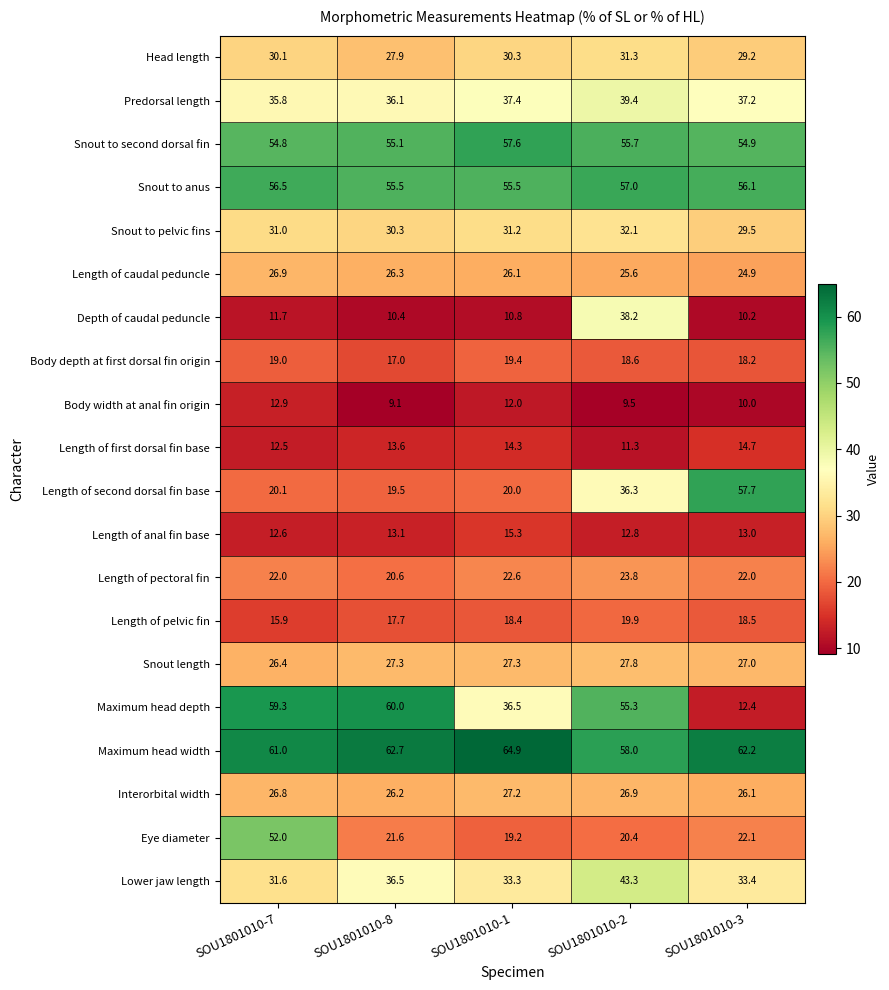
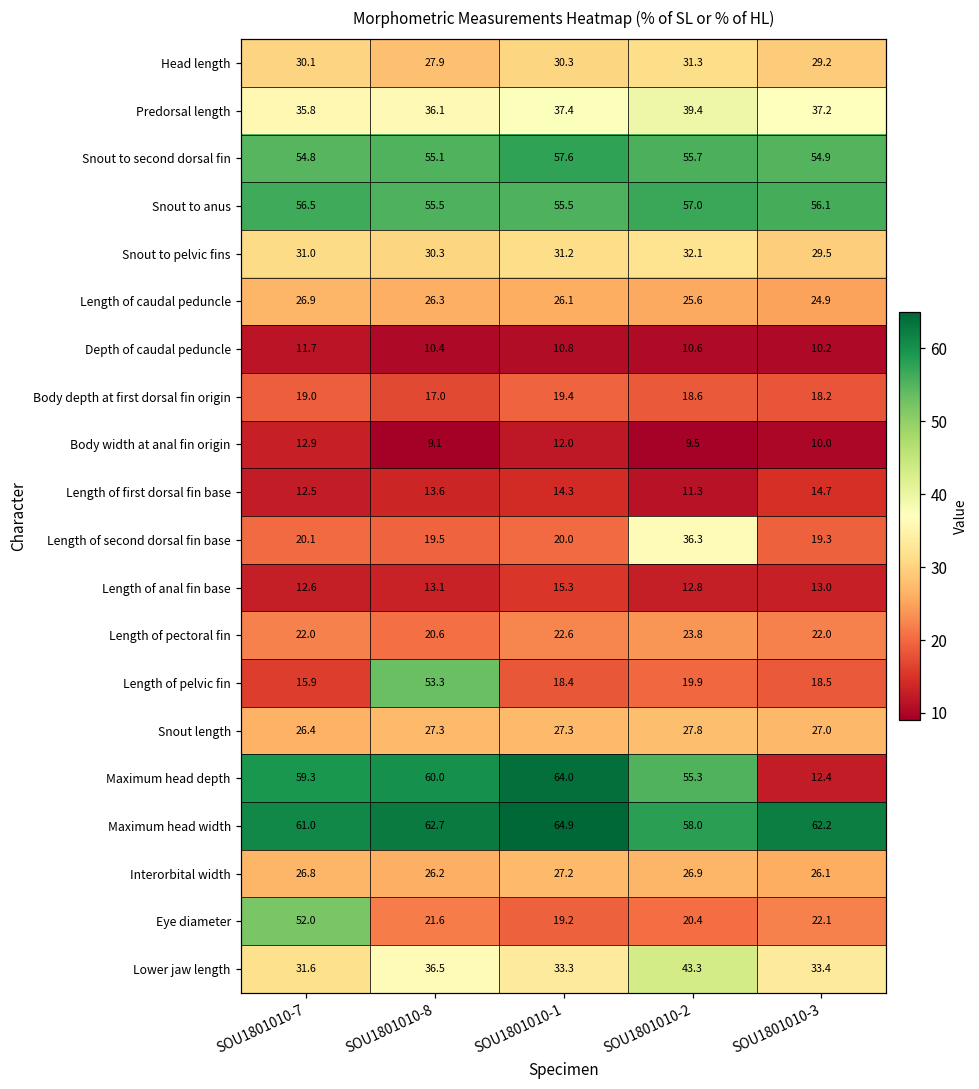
Depth of caudal peduncle, SOU1801010-2: 38.2 -> 10.6
Length of second dorsal fin base, SOU1801010-3: 57.7 -> 19.3
Length of pelvic fin, SOU1801010-8: 17.7 -> 53.3
Maximum head depth, SOU1801010-1: 36.5 -> 64.0
